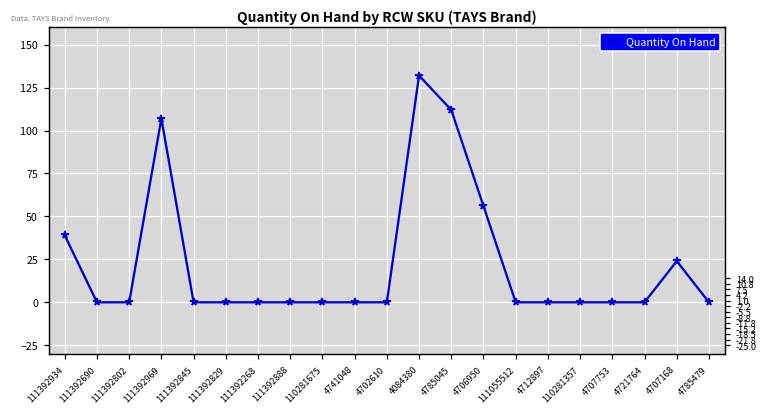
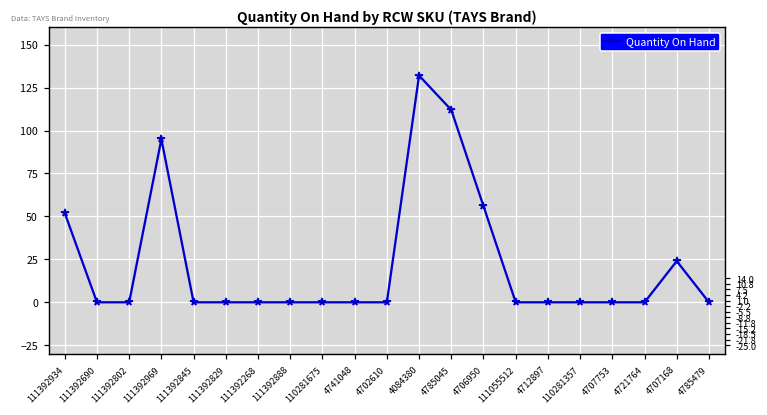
111392934: 39 -> 52
111392969: 107 -> 95
